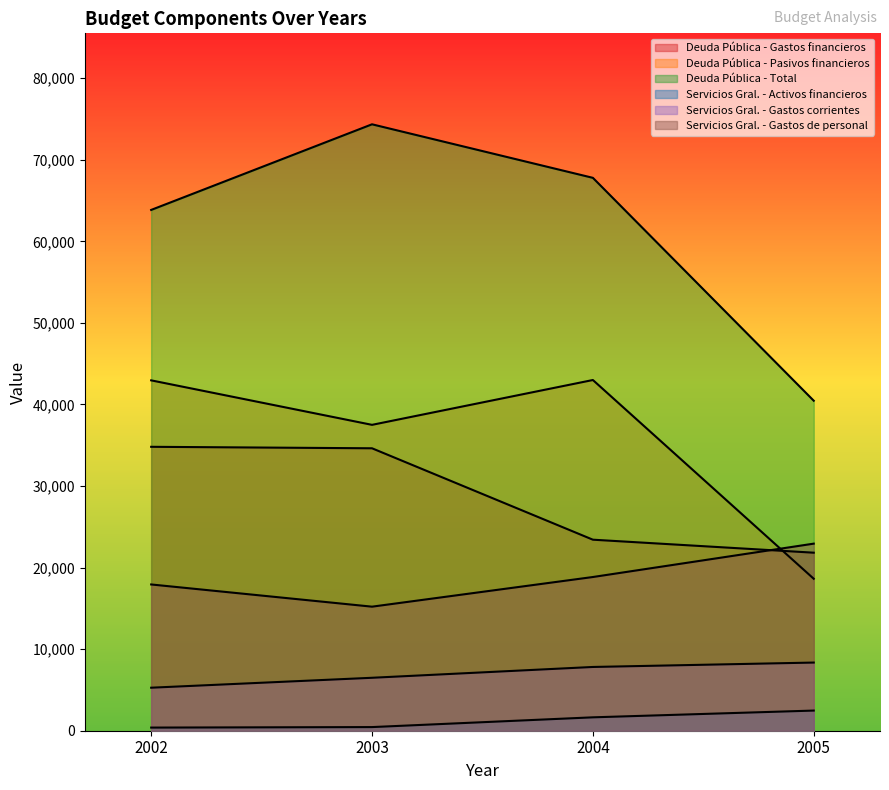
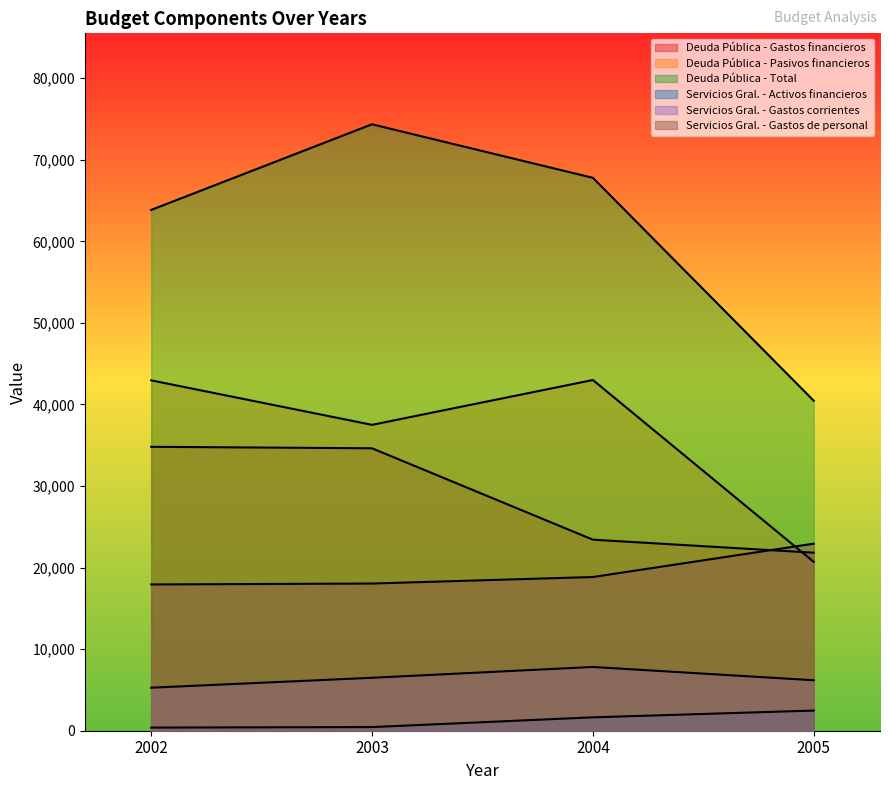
Servicios Gral. - Gastos de personal, 2003: 15,000 -> 18,000
Deuda Pública - Pasivos financieros, 2005: 19,000 -> 21,000
Servicios Gral. - Gastos corrientes, 2005: 8,000 -> 6,000
